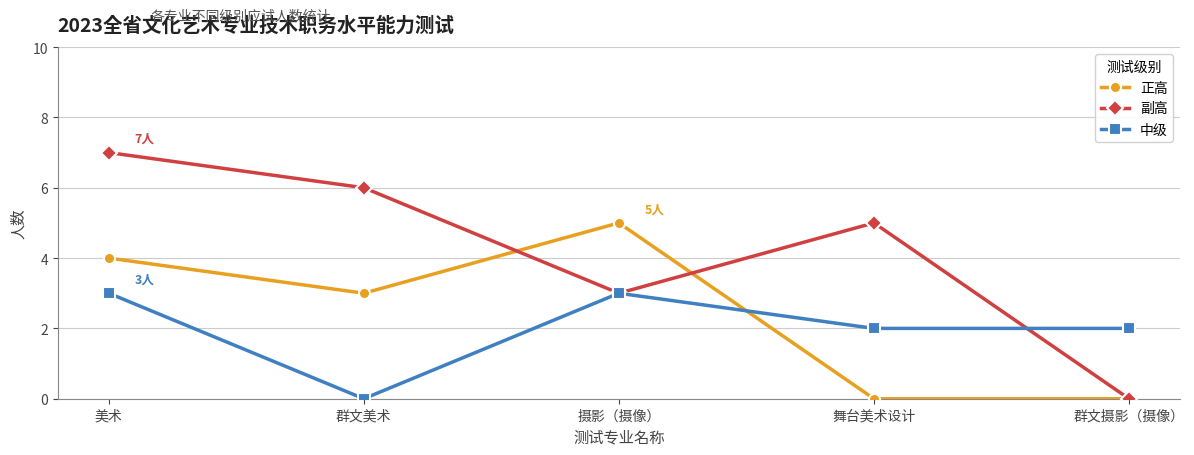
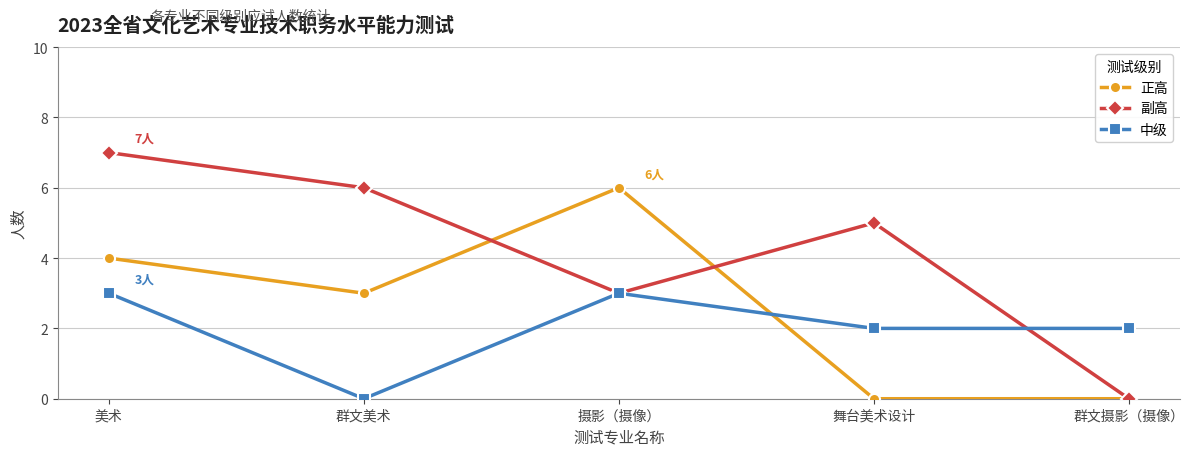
正高, 摄影（摄像）: 5人 -> 6人
